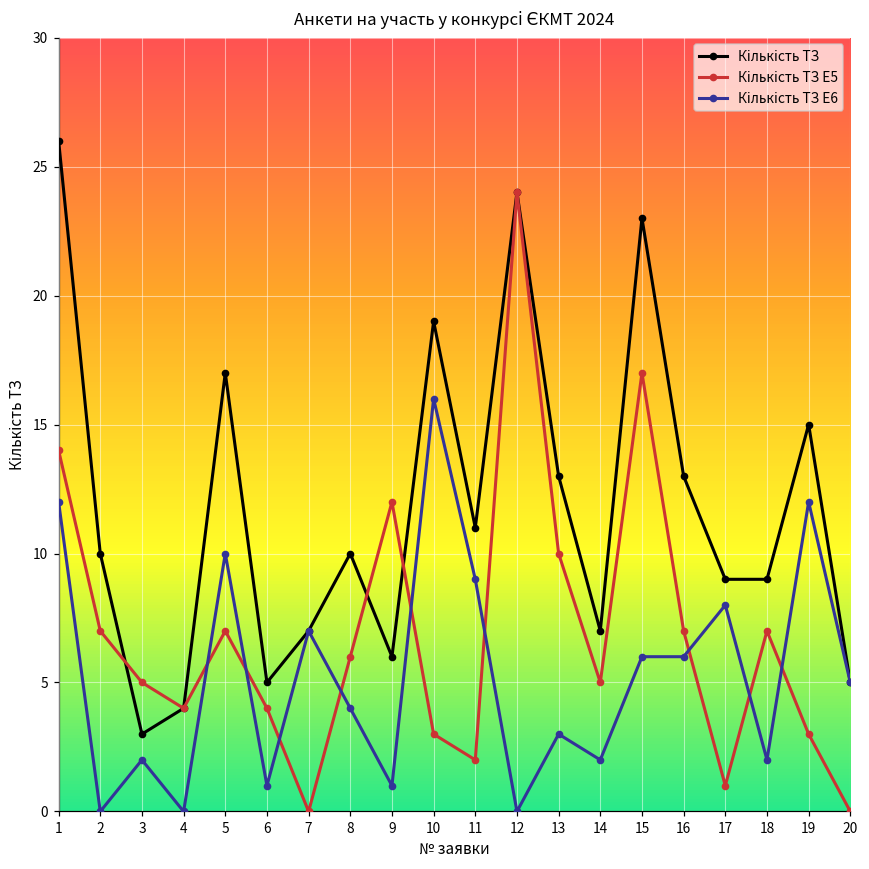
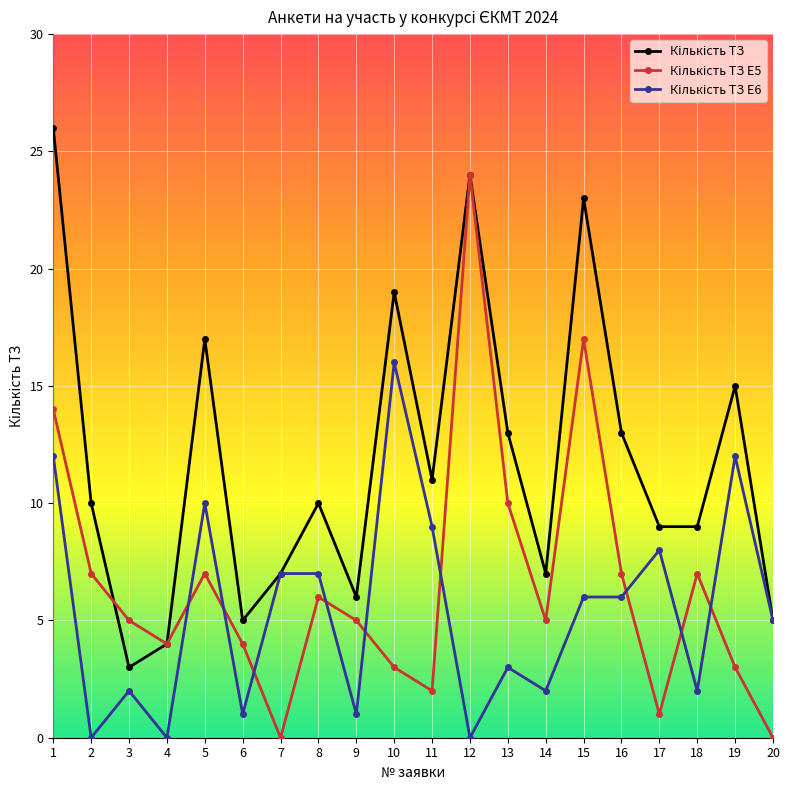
Кількість ТЗ E6, 8: 4 -> 7
Кількість ТЗ E5, 9: 12 -> 5
